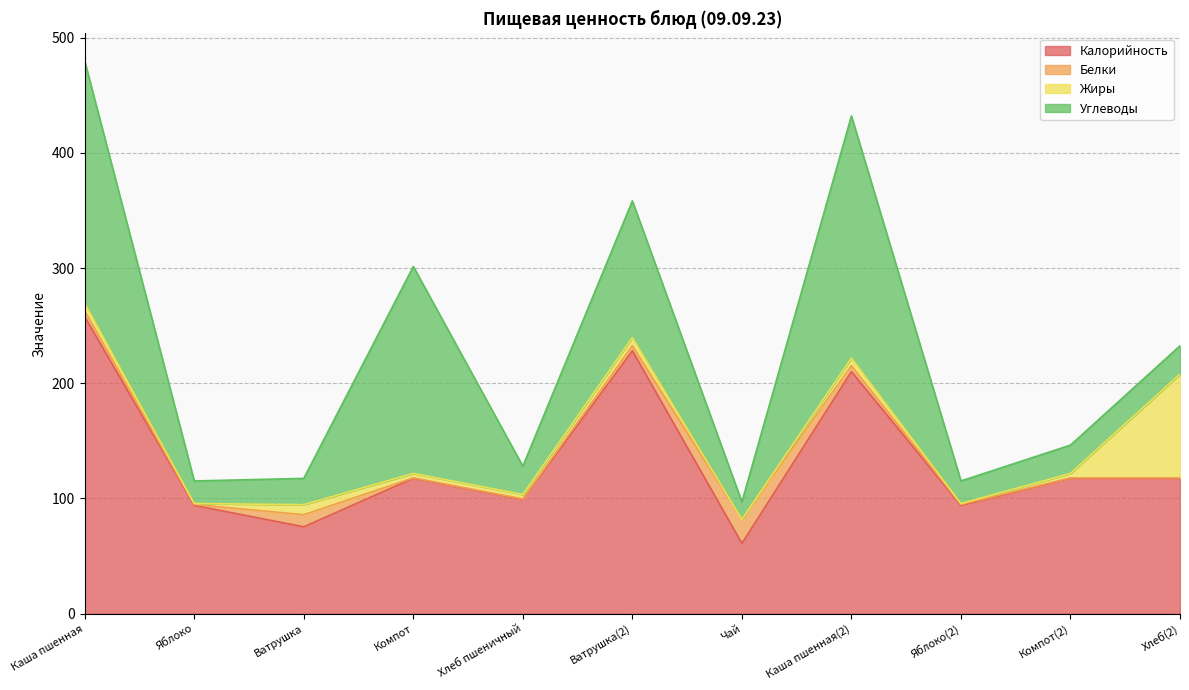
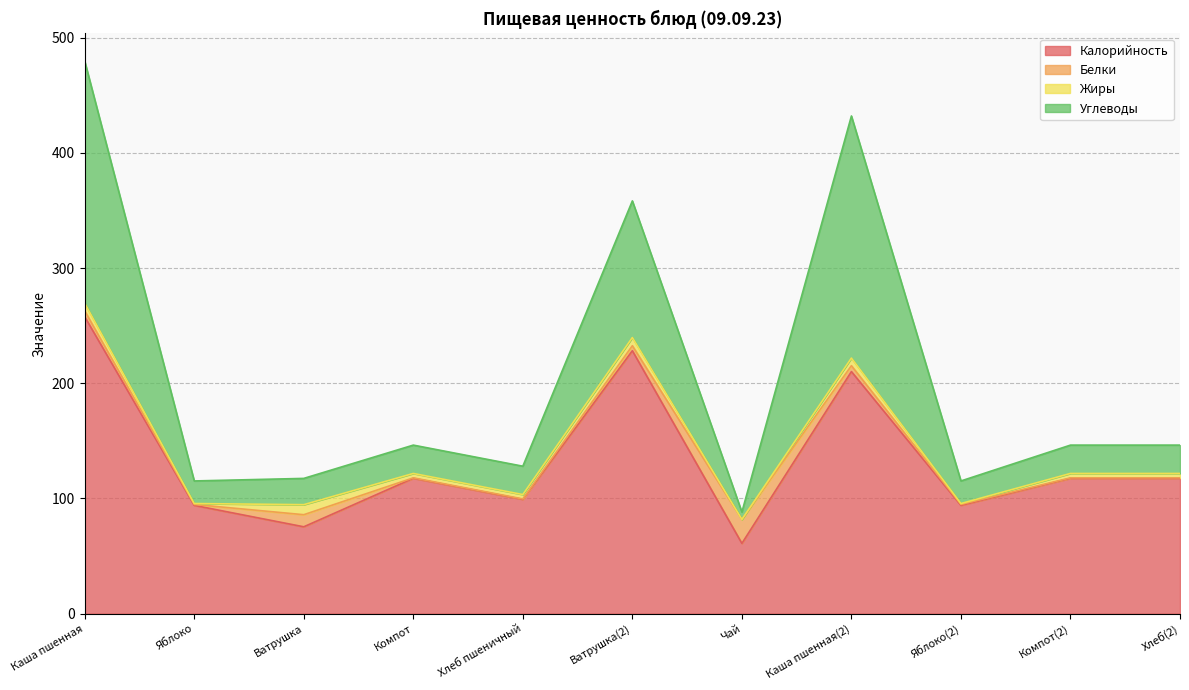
Углеводы, Компот: 180 -> 25
Углеводы, Чай: 15 -> 6
Жиры, Хлеб(2): 90 -> 4
